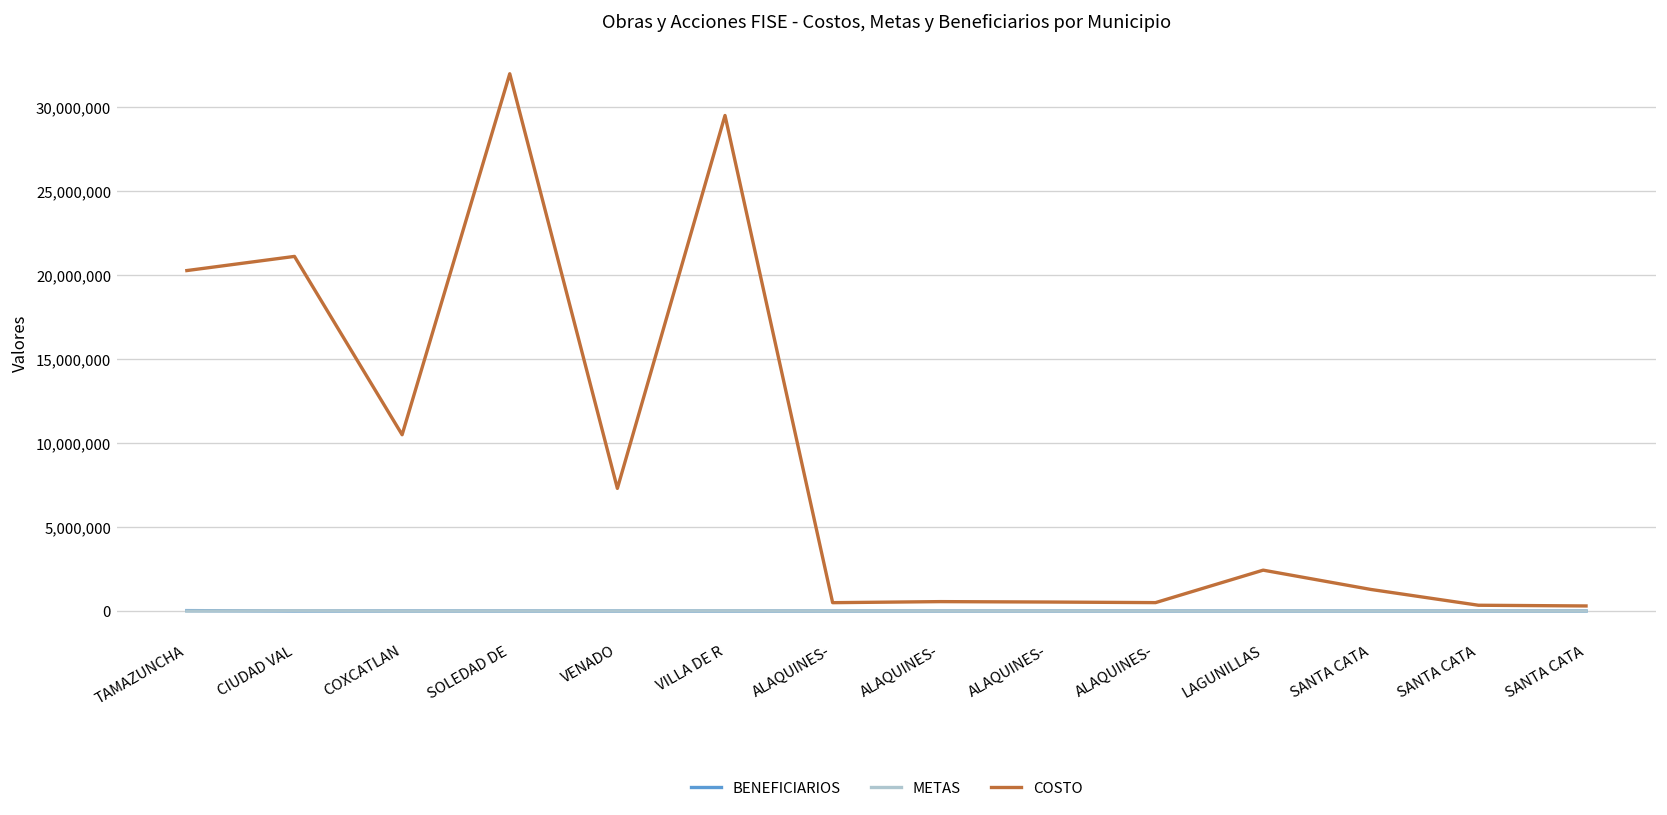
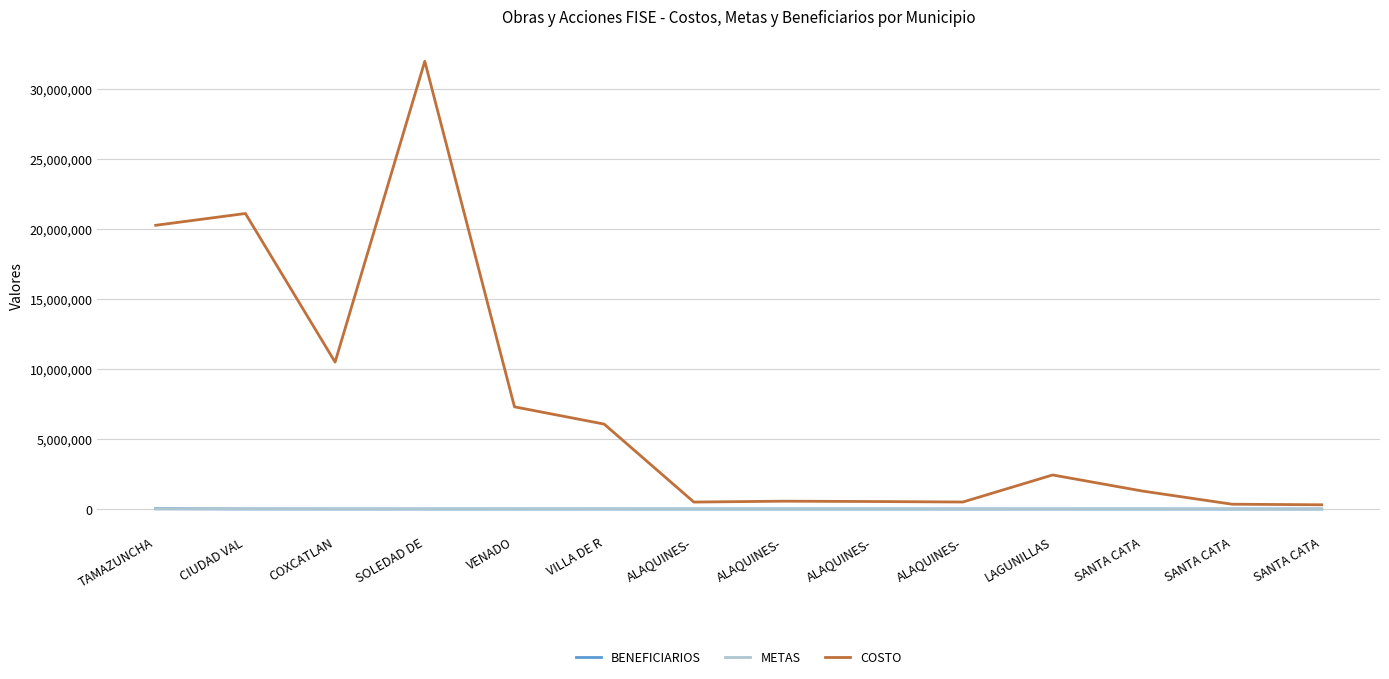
COSTO, VILLA DE R: 29,500,000 -> 6,100,000
